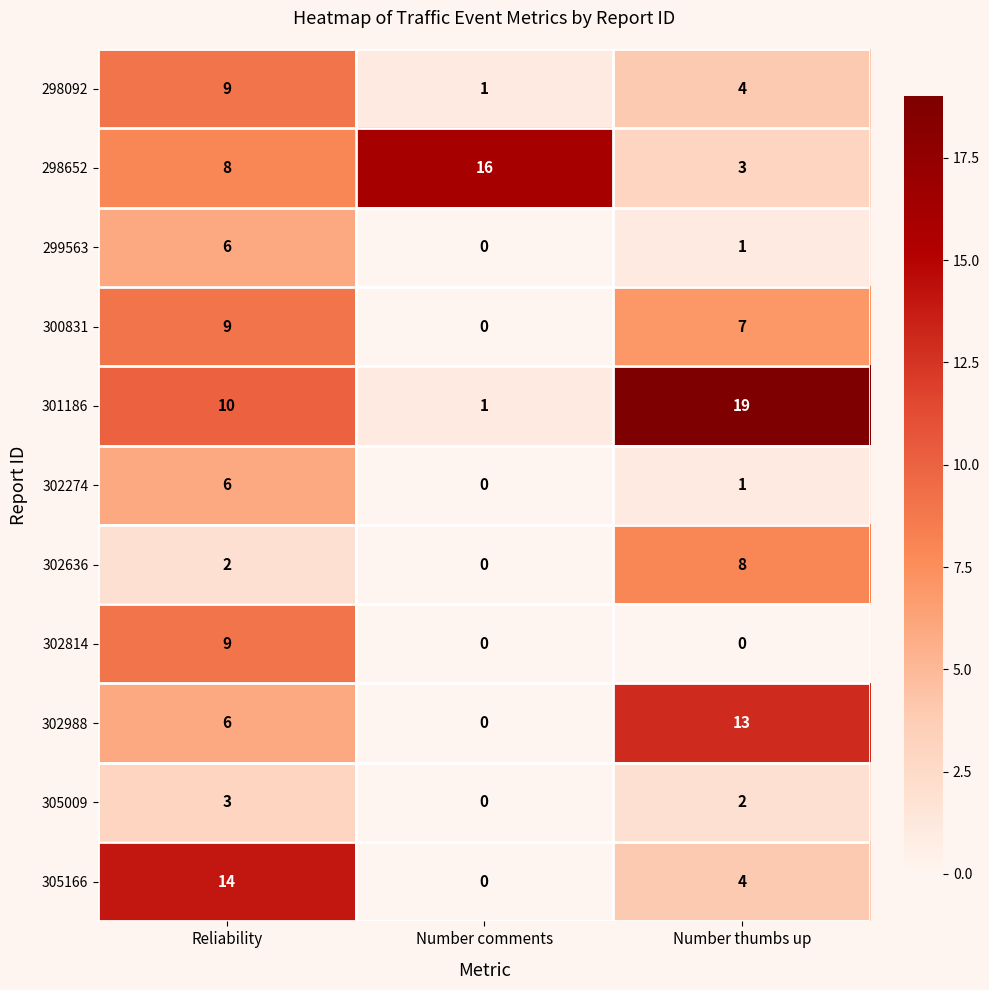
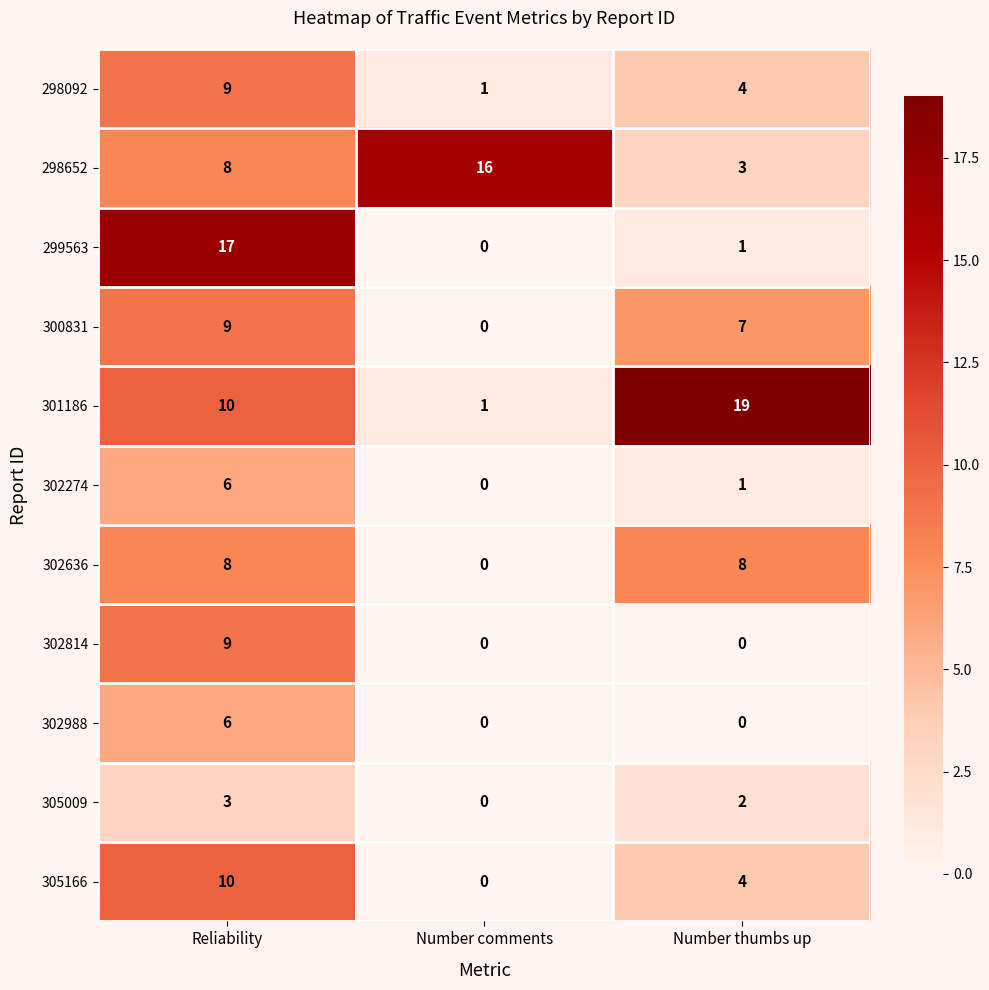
299563, Reliability: 6 -> 17
302636, Reliability: 2 -> 8
302988, Number thumbs up: 13 -> 0
305166, Reliability: 14 -> 10
